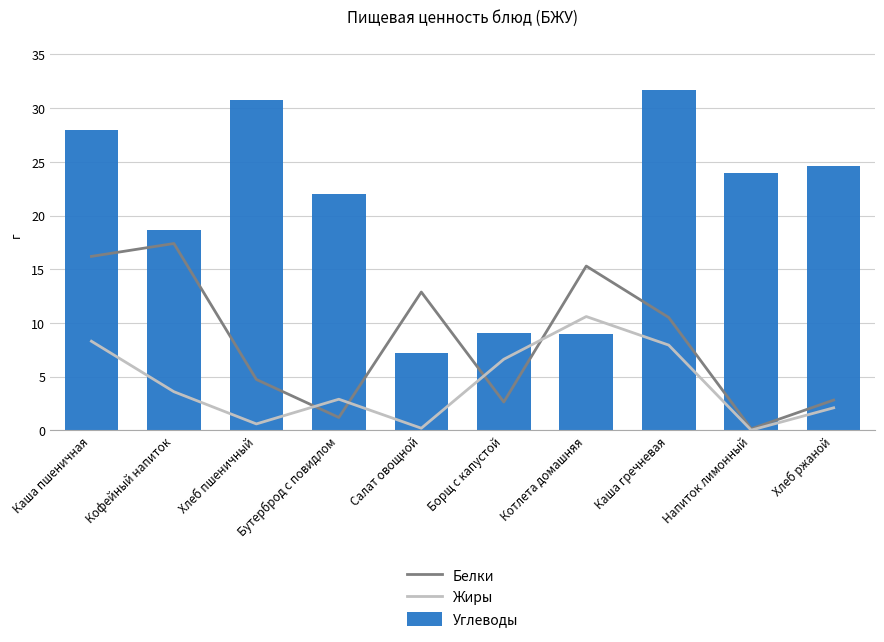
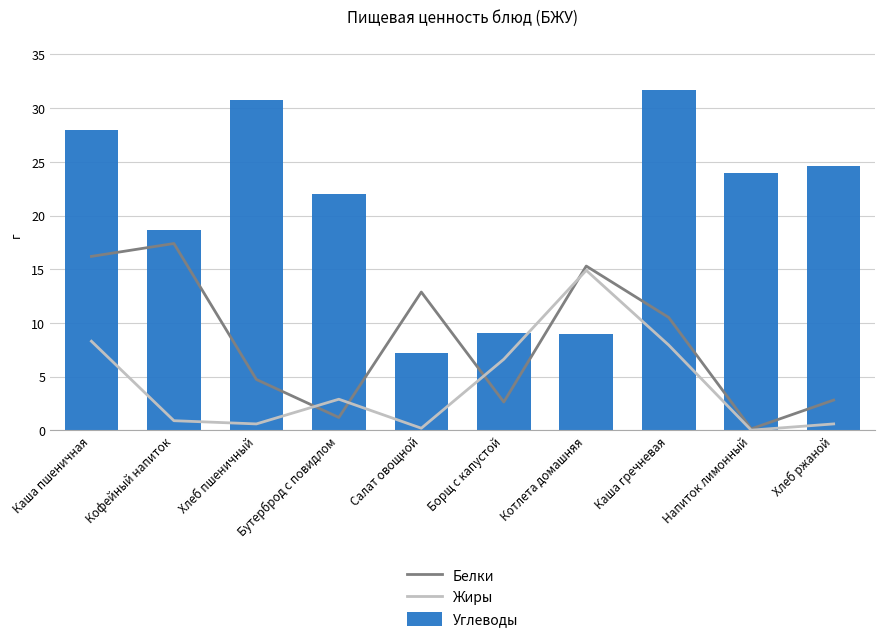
Жиры, Кофейный напиток: 3.6 -> 0.9
Жиры, Котлета домашняя: 10.6 -> 14.9
Жиры, Хлеб ржаной: 2.1 -> 0.6
